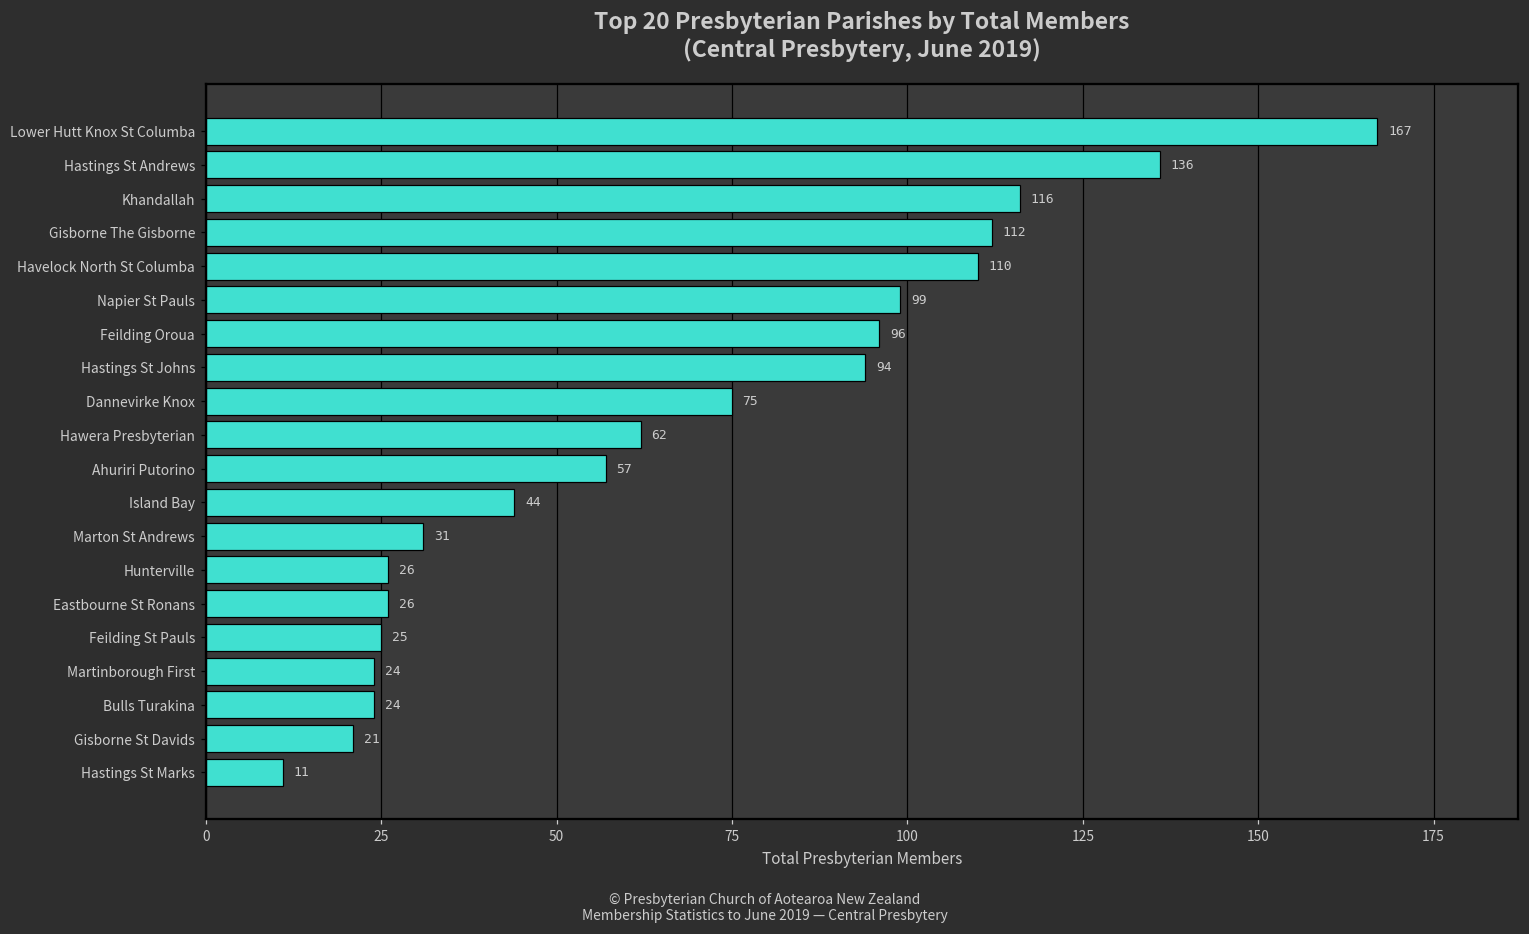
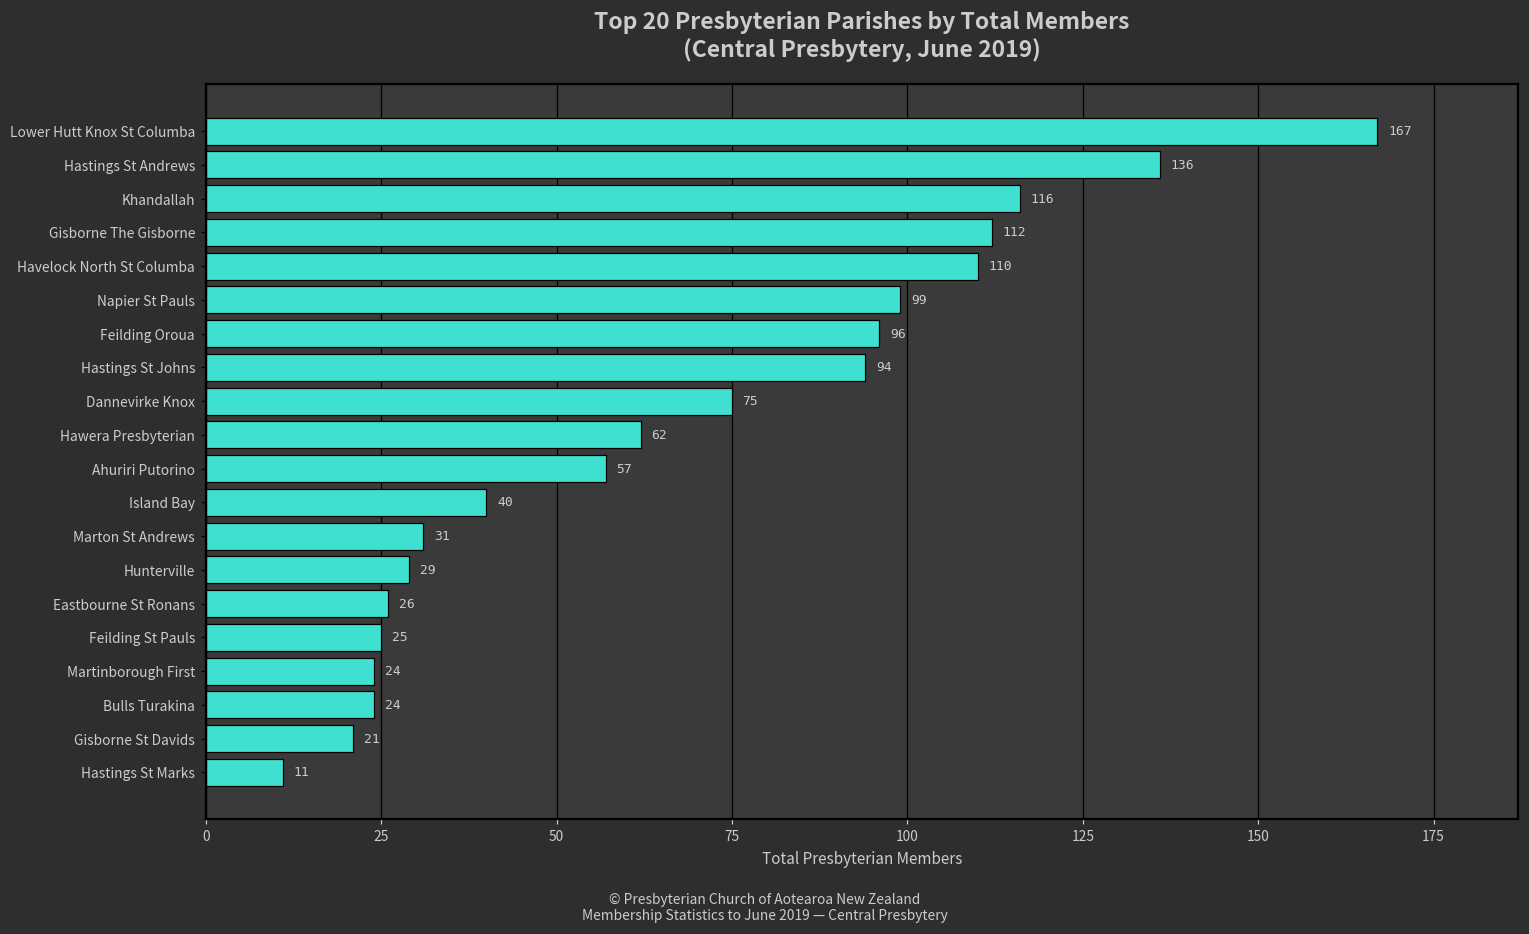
Island Bay: 44 -> 40
Hunterville: 26 -> 29
